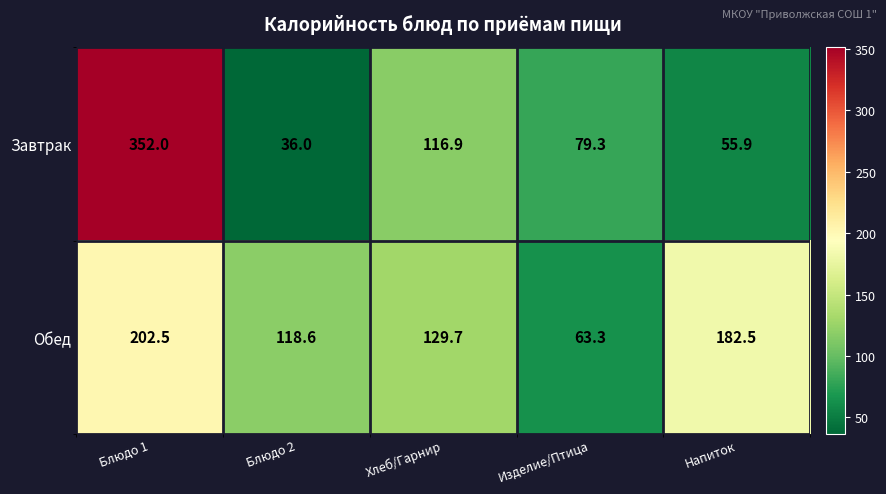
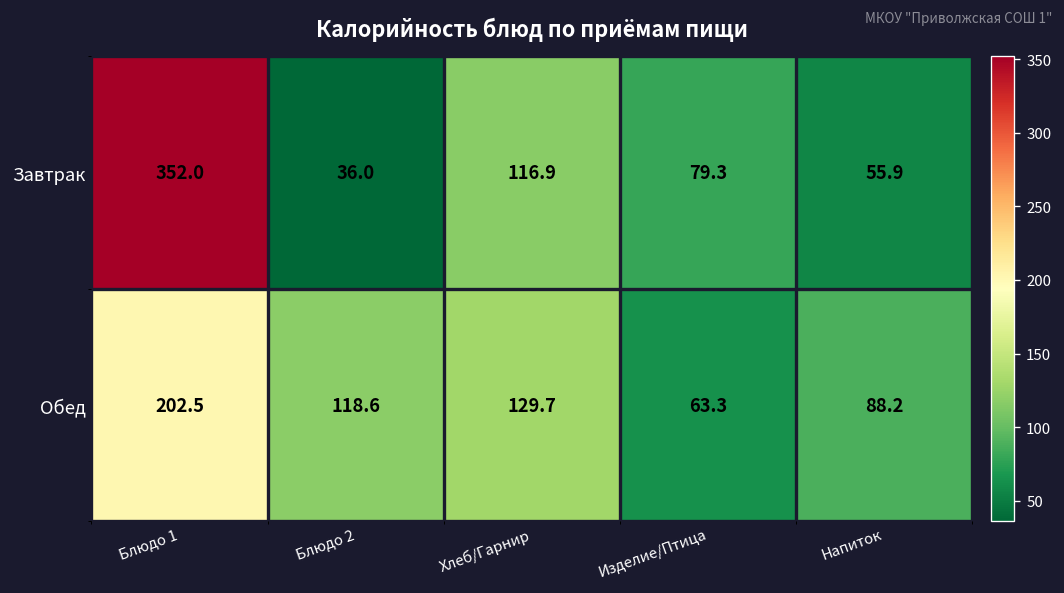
Обед, Напиток: 182.5 -> 88.2
